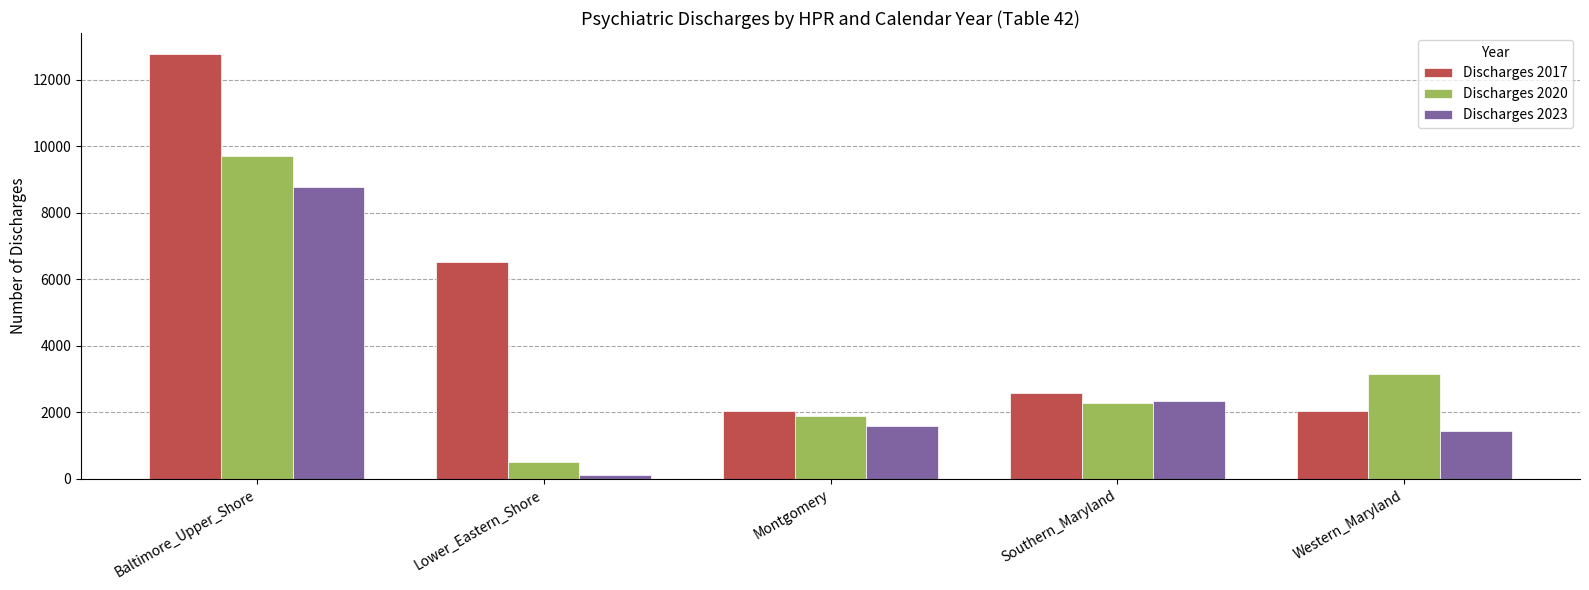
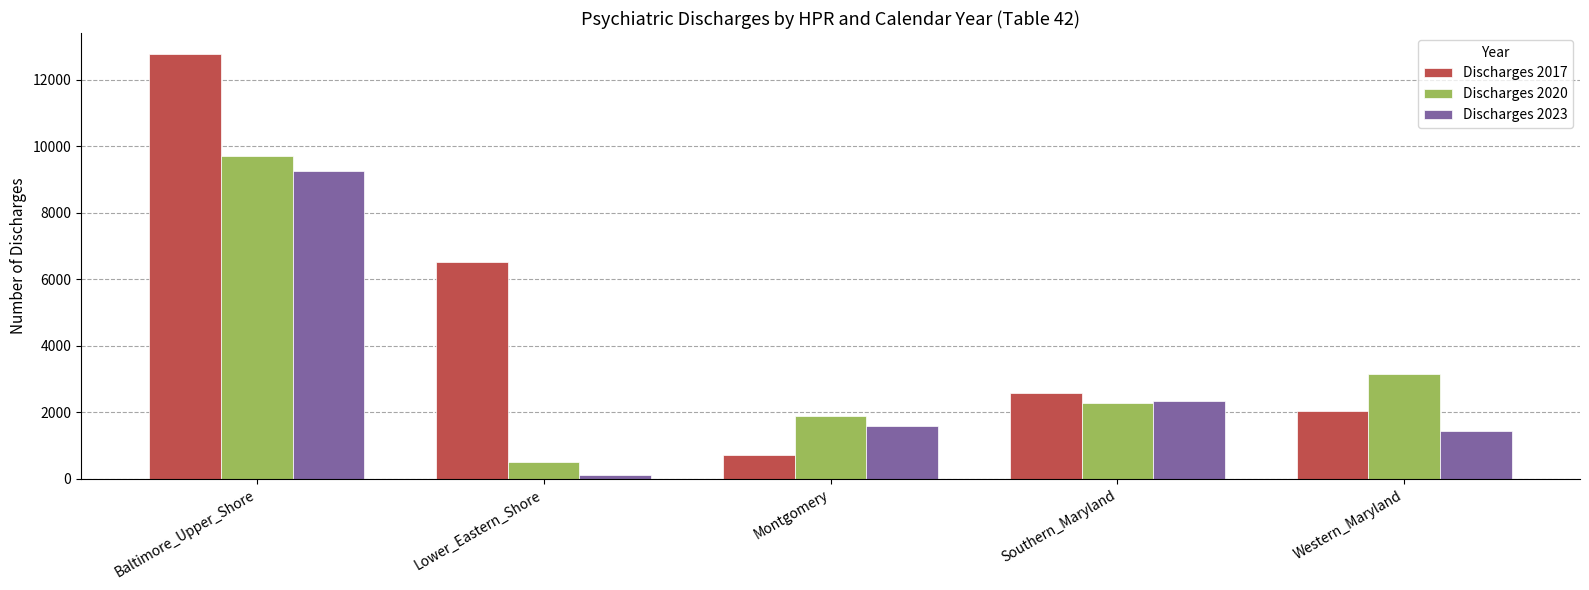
Discharges 2023, Baltimore_Upper_Shore: 8800 -> 9300
Discharges 2017, Montgomery: 2000 -> 700
